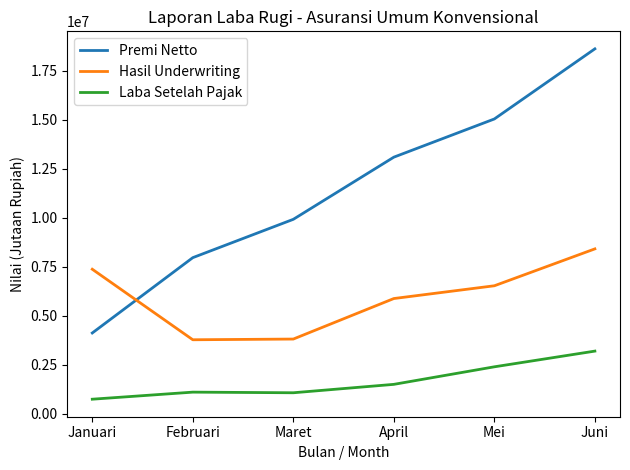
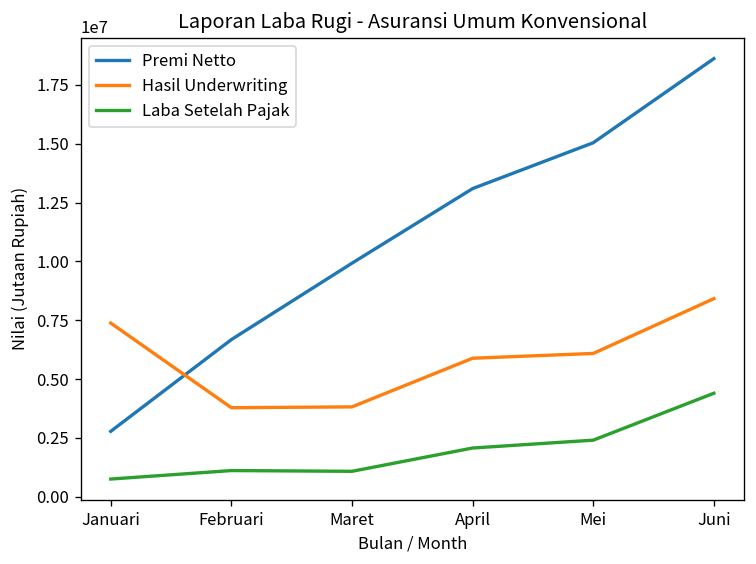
Premi Netto, Januari: 4100000 -> 2800000
Premi Netto, Februari: 8000000 -> 6700000
Laba Setelah Pajak, April: 1500000 -> 2100000
Hasil Underwriting, Mei: 6500000 -> 6100000
Laba Setelah Pajak, Juni: 3200000 -> 4400000
